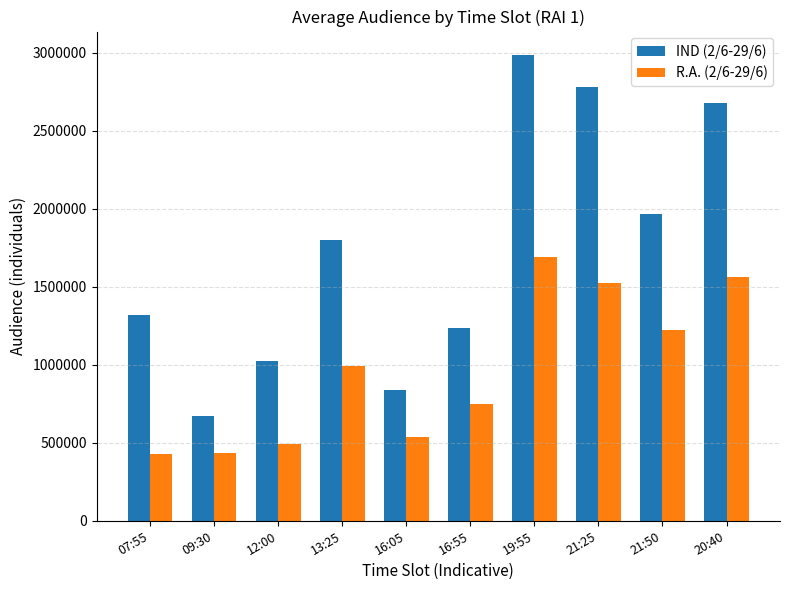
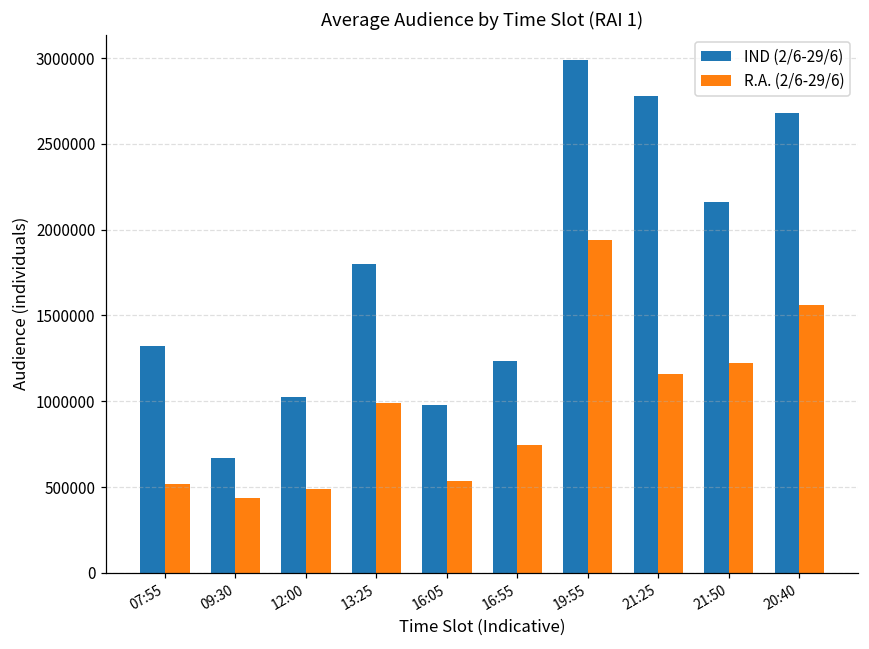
R.A. (2/6-29/6), 07:55: 430000 -> 520000
IND (2/6-29/6), 16:05: 840000 -> 980000
R.A. (2/6-29/6), 19:55: 1690000 -> 1940000
R.A. (2/6-29/6), 21:25: 1520000 -> 1160000
IND (2/6-29/6), 21:50: 1970000 -> 2160000
